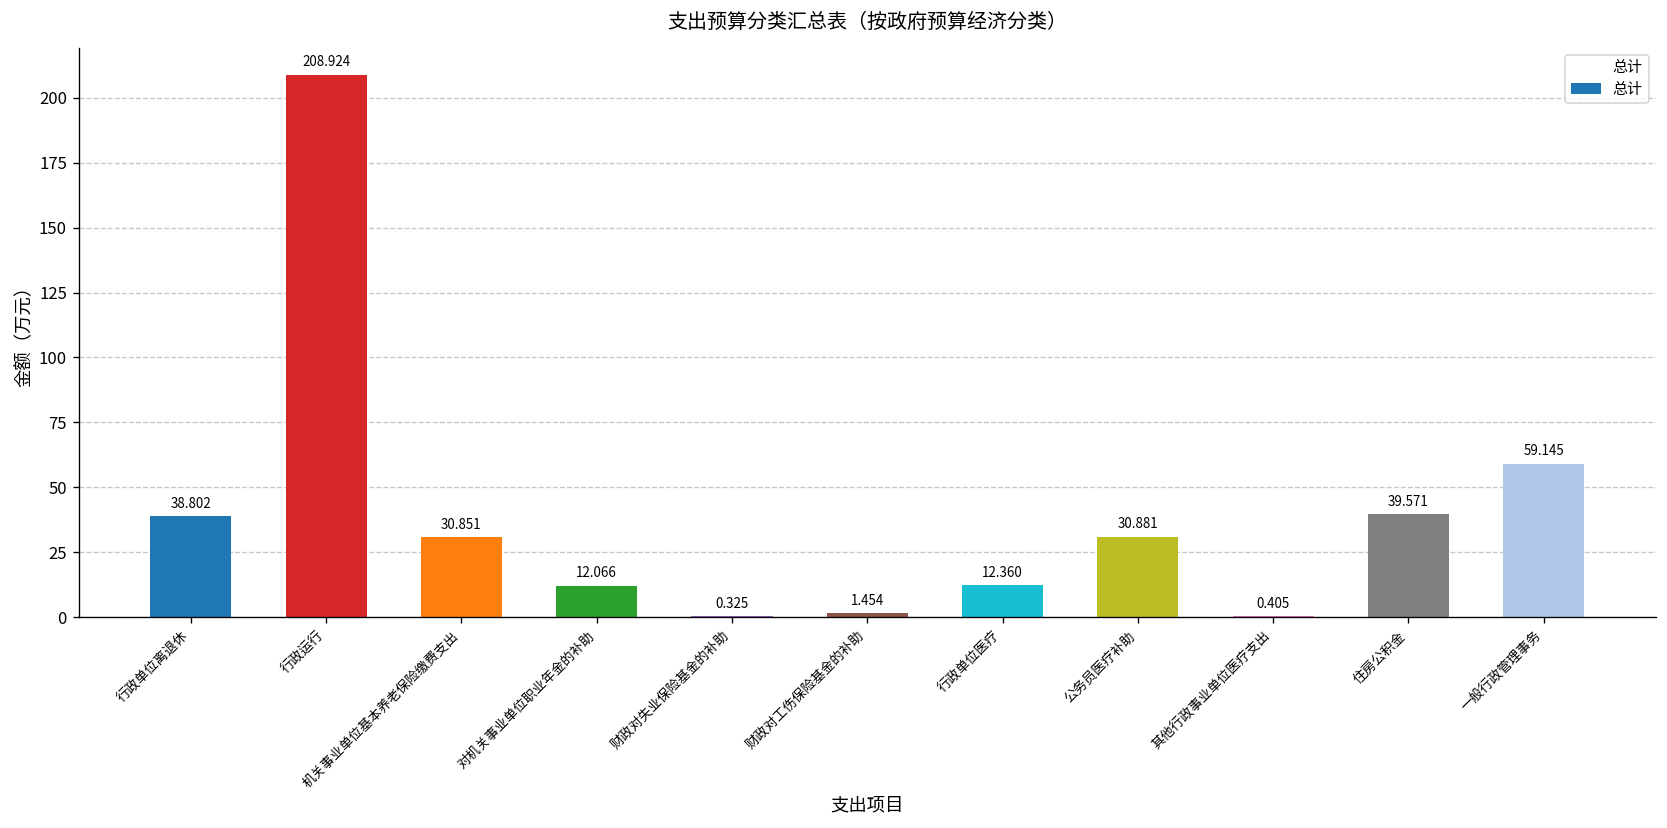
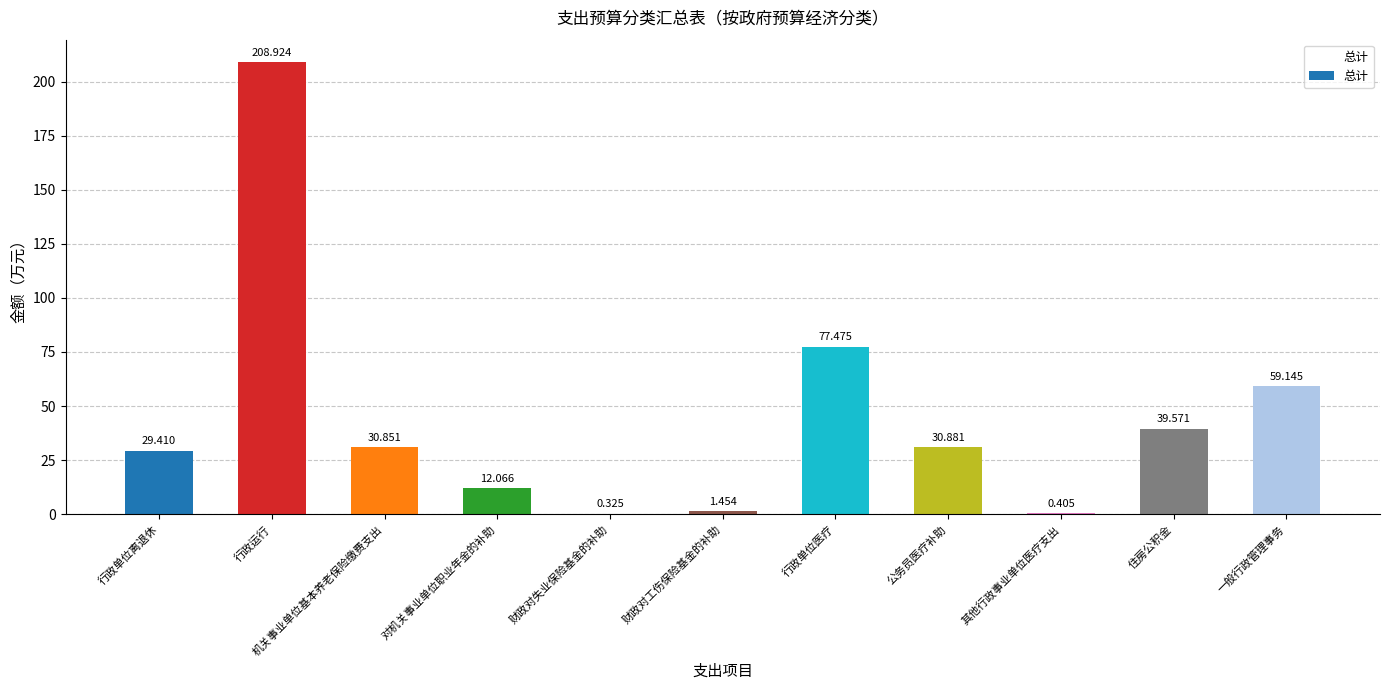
行政单位离退休: 38.802 -> 29.410
行政单位医疗: 12.360 -> 77.475
